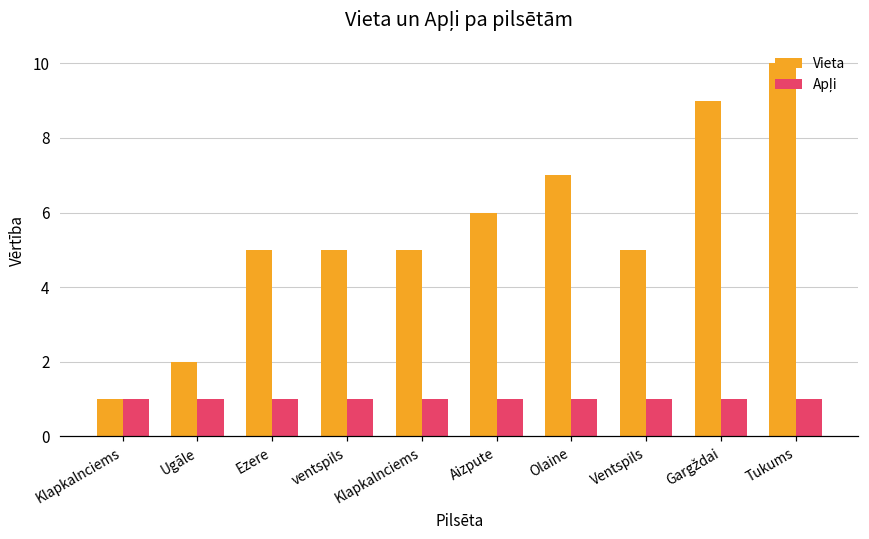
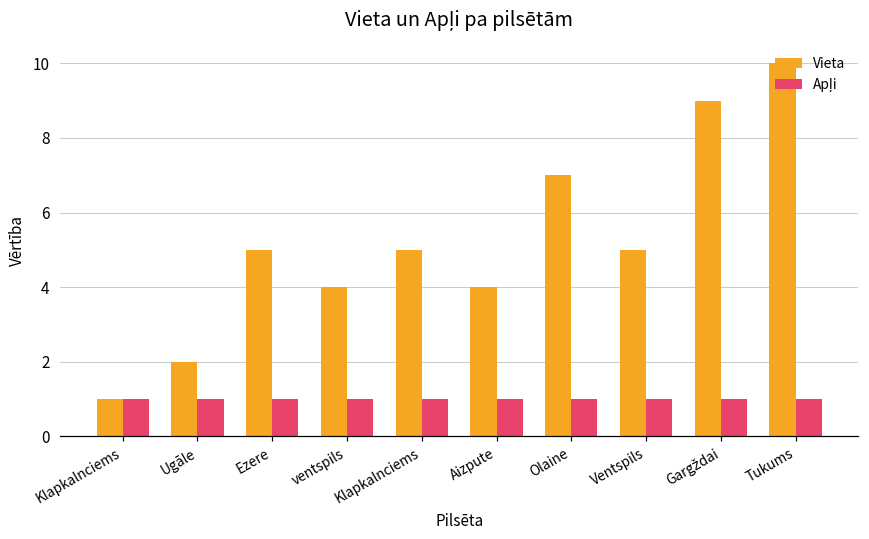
Vieta, ventspils: 5 -> 4
Vieta, Aizpute: 6 -> 4
